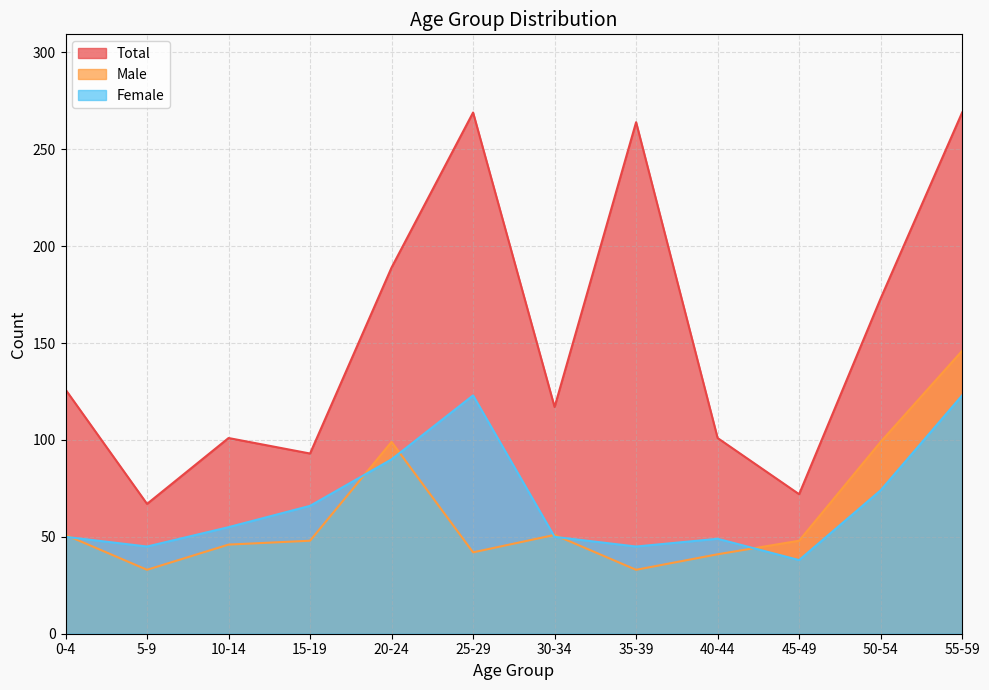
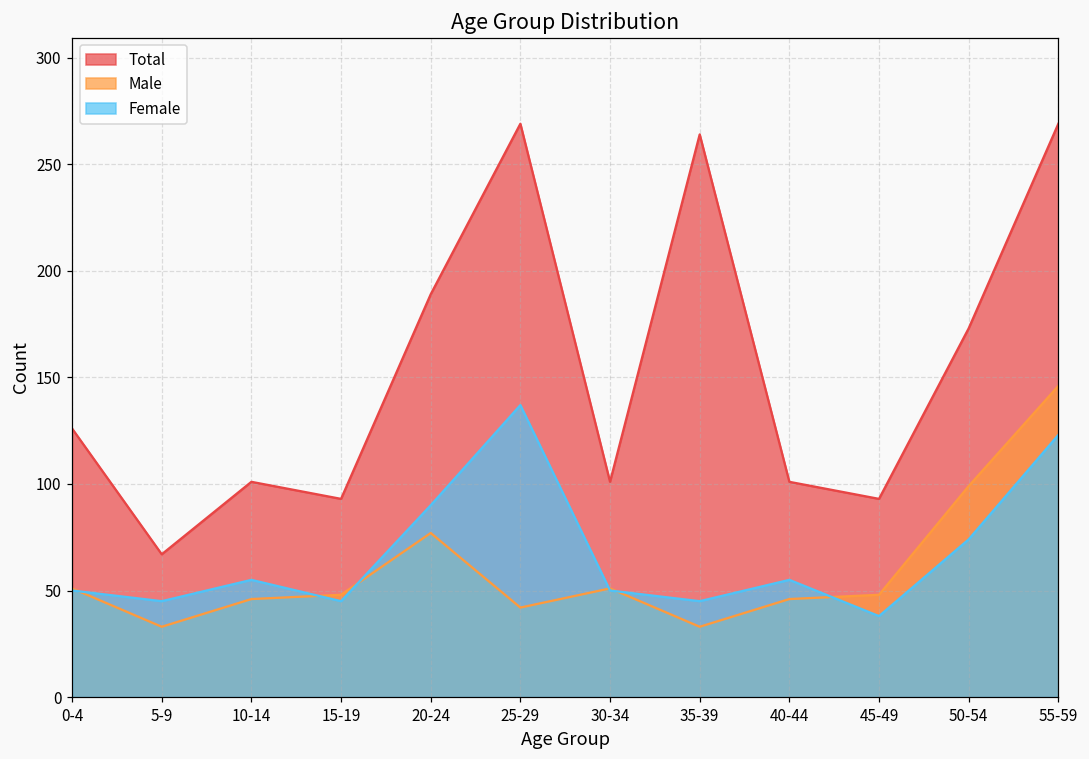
Female, 15-19: 66 -> 45
Male, 20-24: 99 -> 77
Female, 25-29: 123 -> 137
Total, 30-34: 117 -> 101
Male, 40-44: 41 -> 46
Female, 40-44: 49 -> 55
Total, 45-49: 72 -> 93
